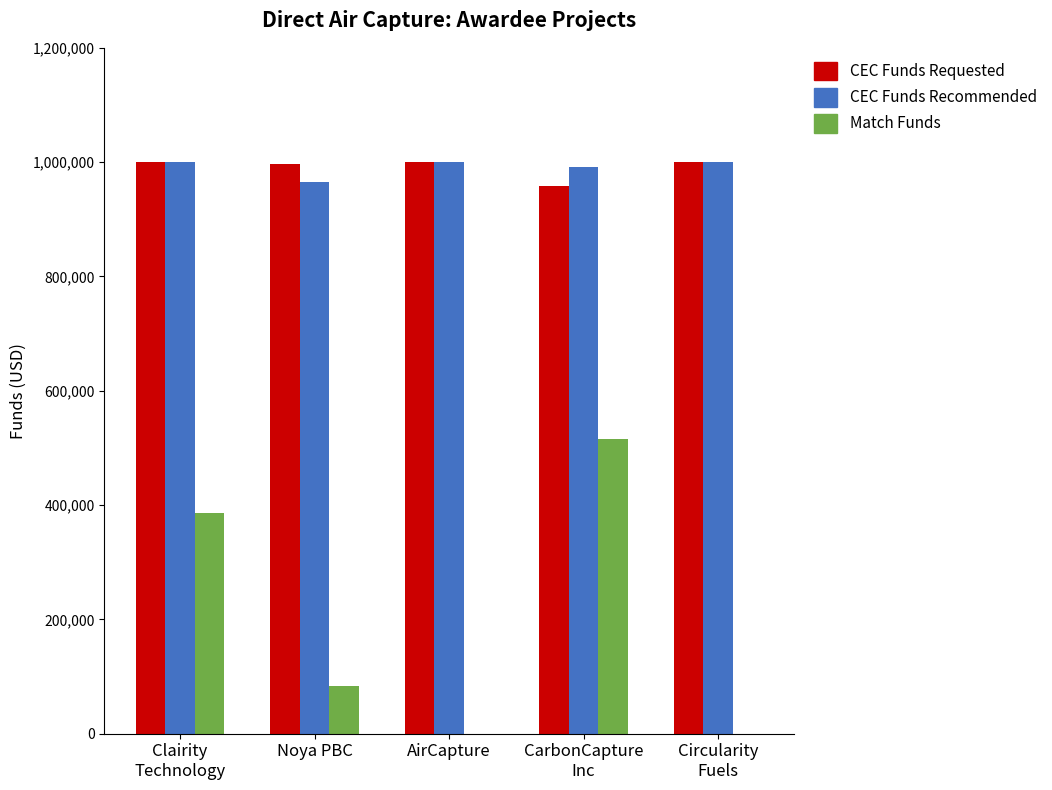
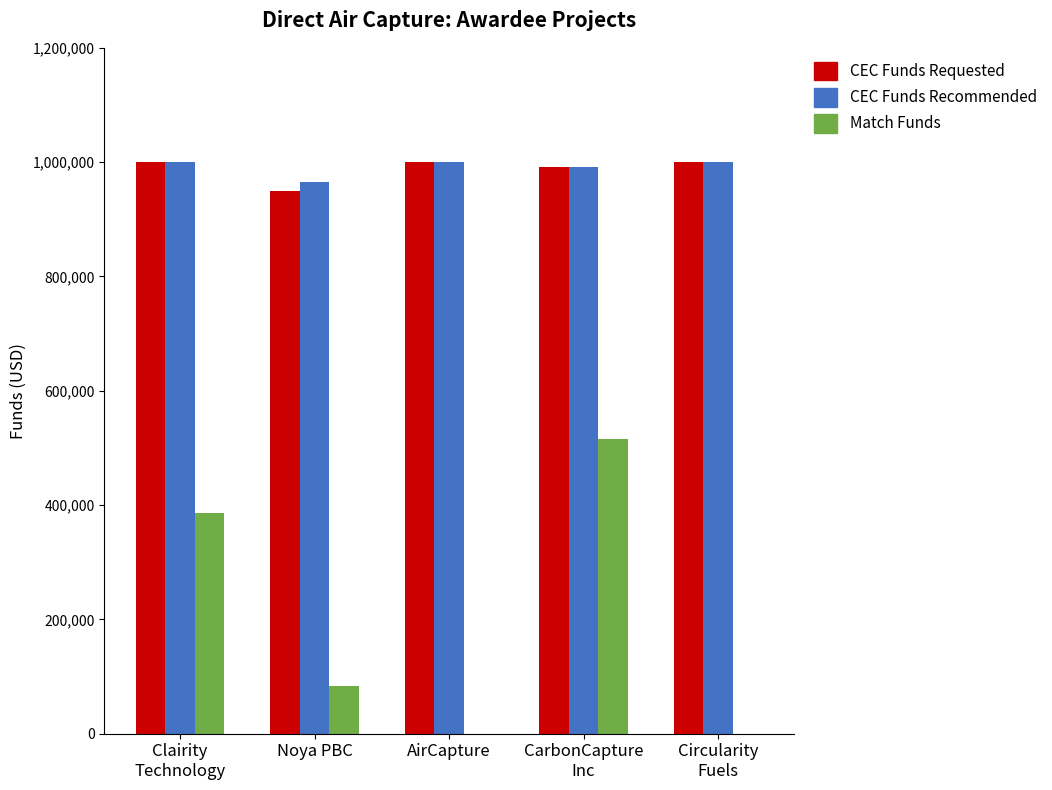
CEC Funds Requested, Noya PBC: 1,000,000 -> 950,000
CEC Funds Requested, CarbonCapture Inc: 960,000 -> 990,000
